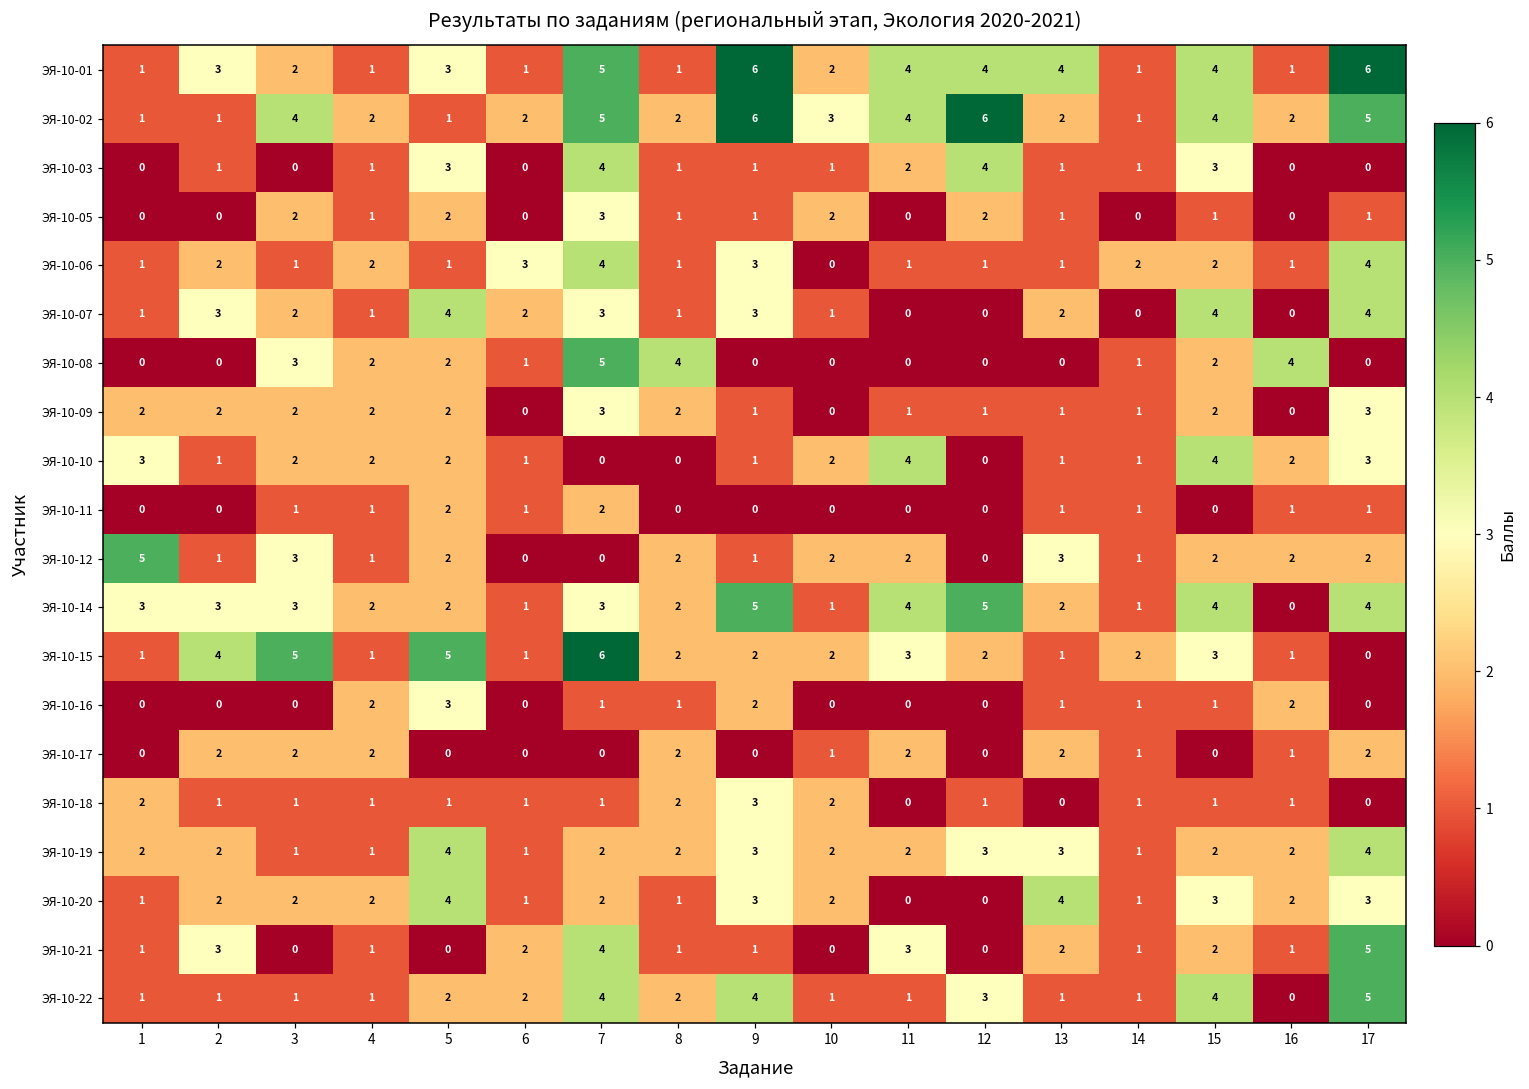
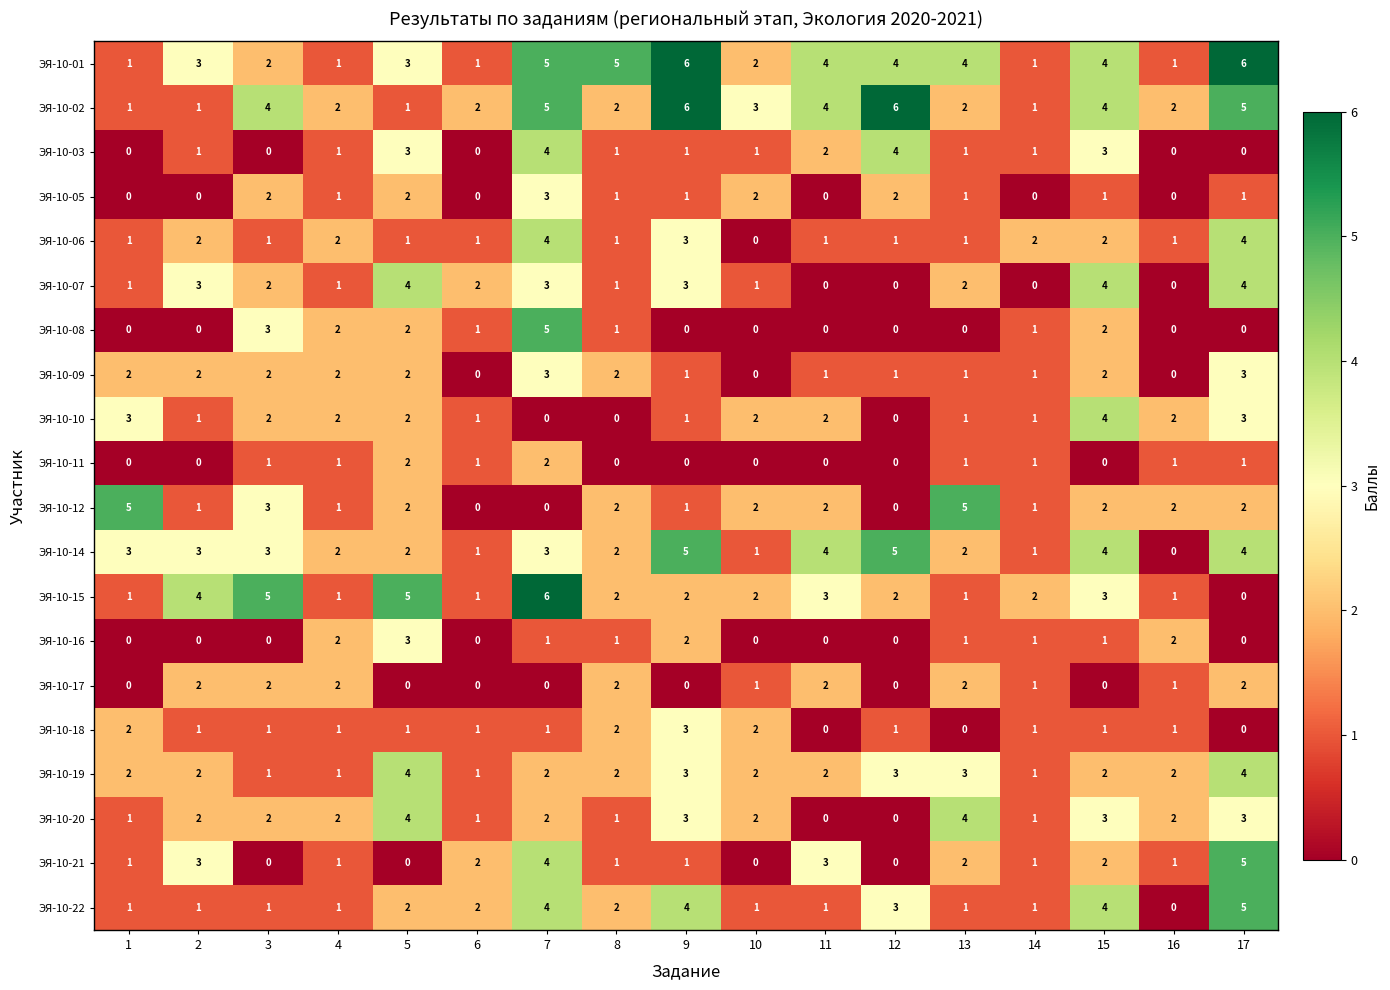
ЭЯ-10-01, 8: 1 -> 5
ЭЯ-10-06, 6: 3 -> 1
ЭЯ-10-08, 8: 4 -> 1
ЭЯ-10-08, 16: 4 -> 0
ЭЯ-10-10, 11: 4 -> 2
ЭЯ-10-12, 13: 3 -> 5
